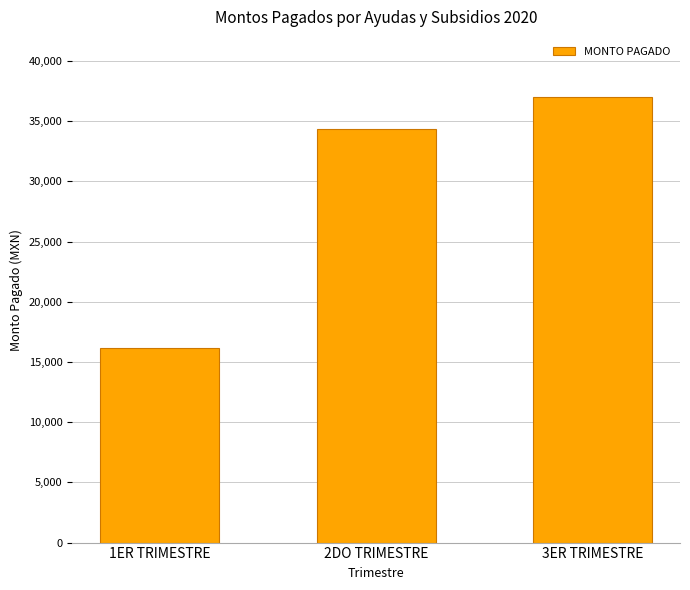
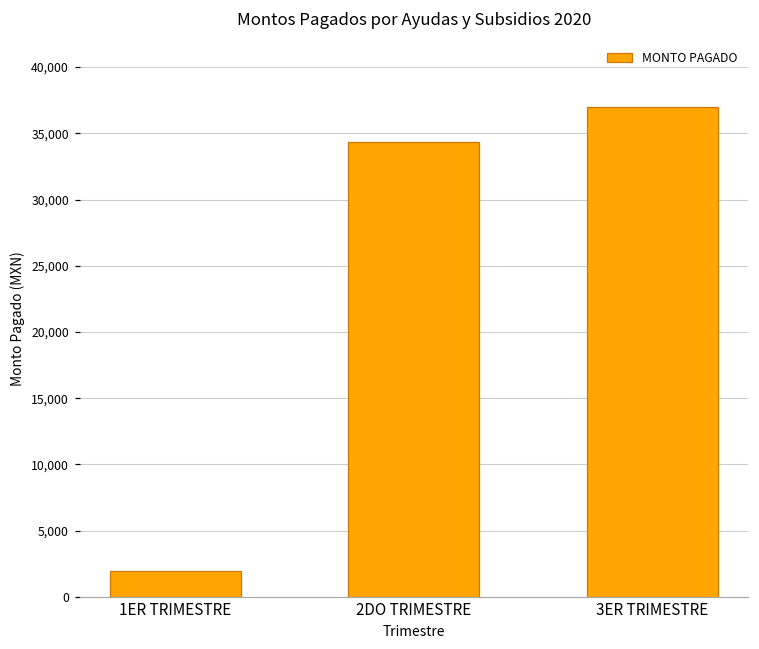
1ER TRIMESTRE: 16,200 -> 1,900
